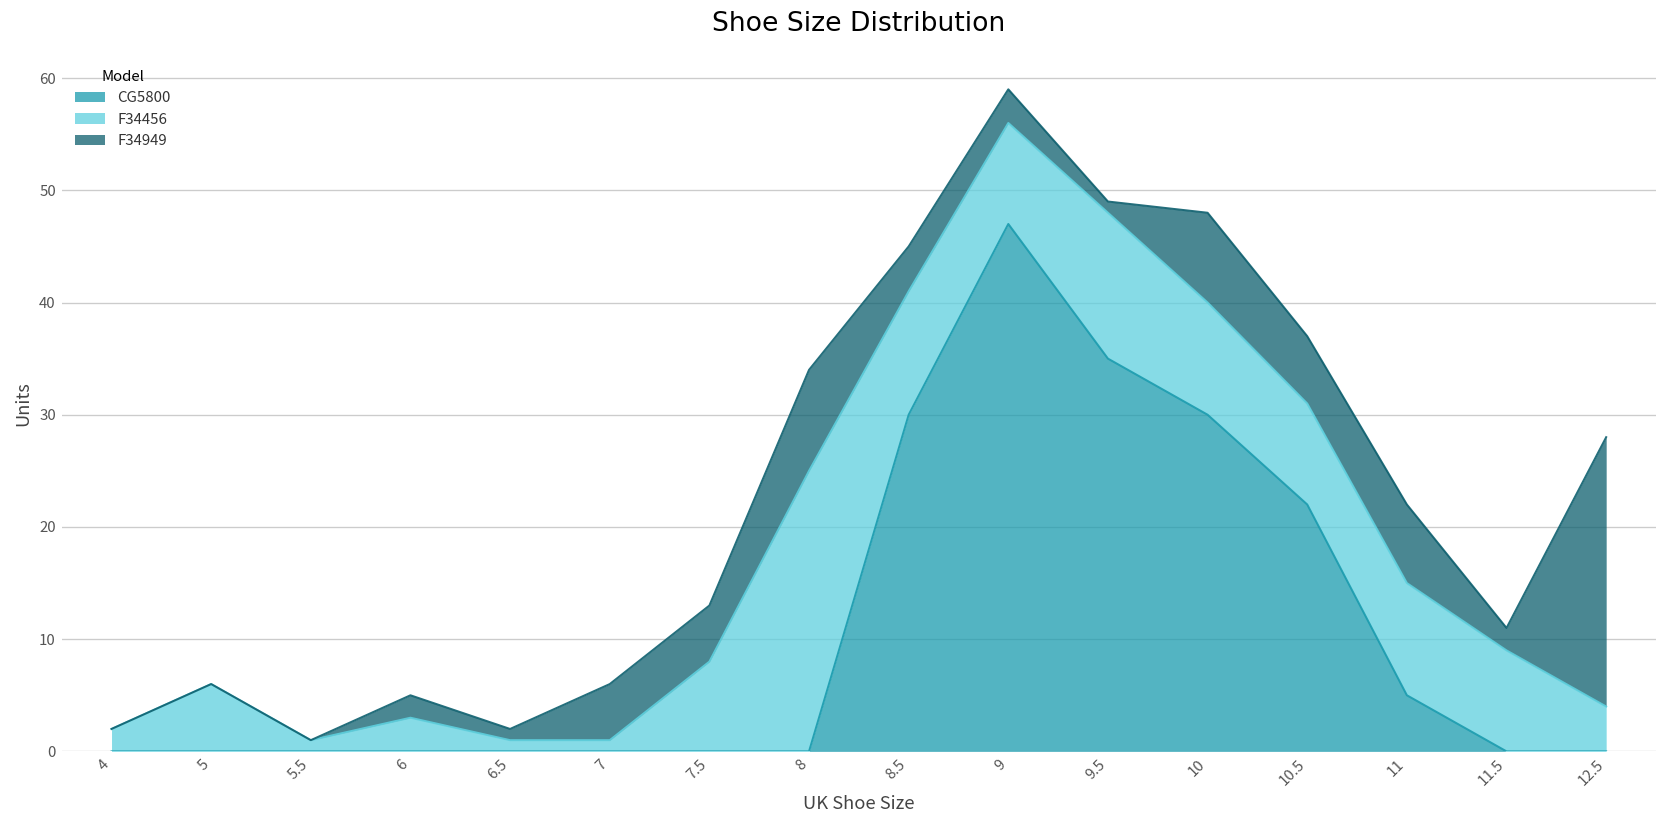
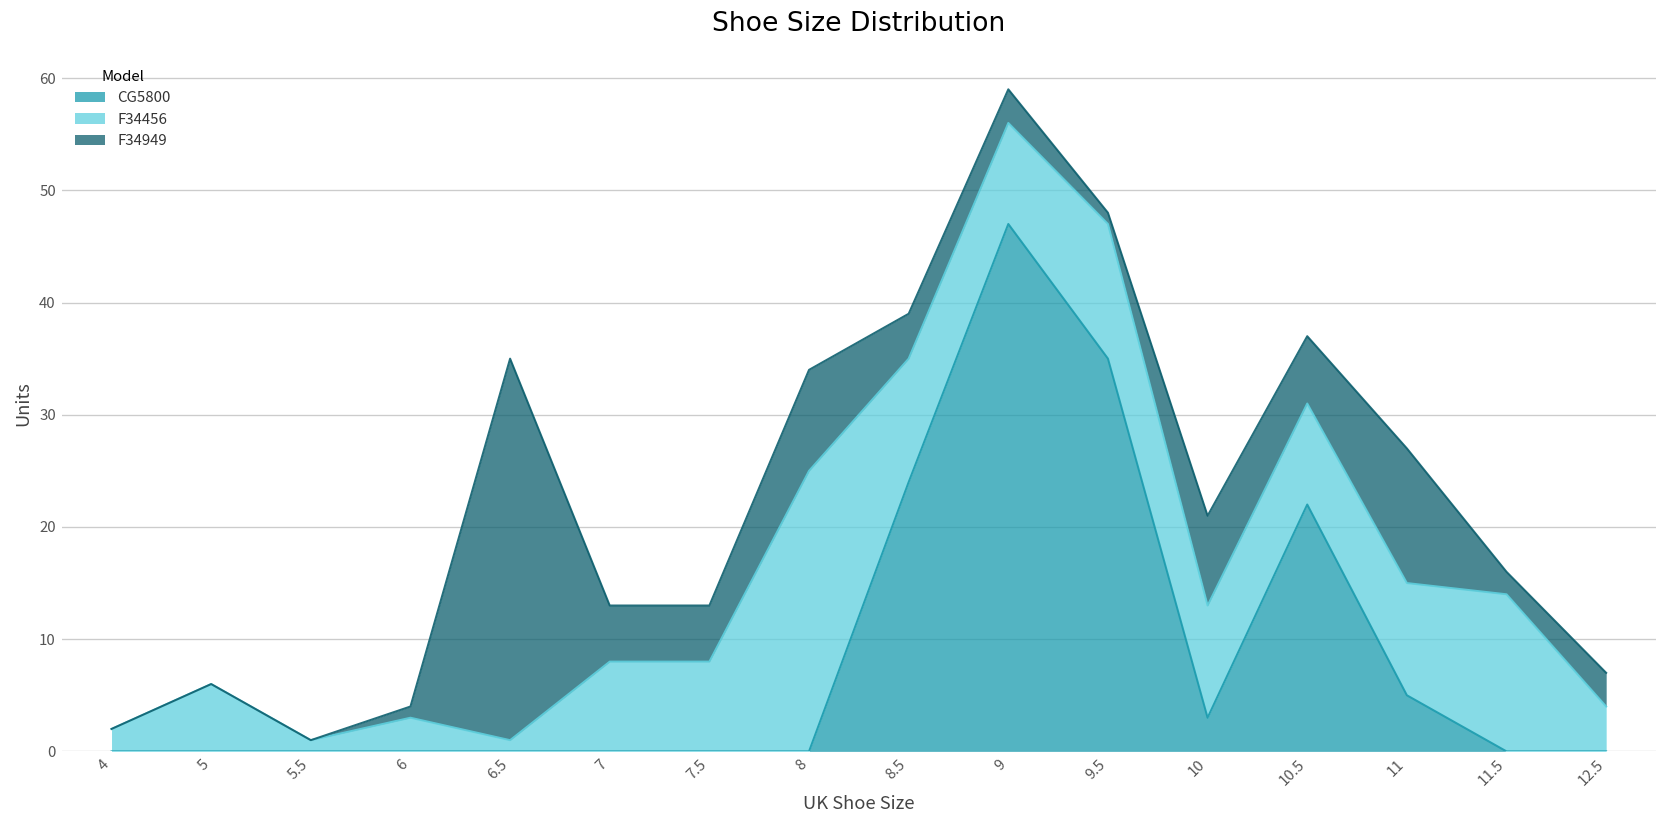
F34949, 6: 2 -> 1
F34949, 6.5: 1 -> 34
F34456, 7: 1 -> 8
CG5800, 8.5: 30 -> 24
F34456, 9.5: 13 -> 12
CG5800, 10: 30 -> 3
F34949, 11: 7 -> 12
F34456, 11.5: 9 -> 14
F34949, 12.5: 24 -> 3
